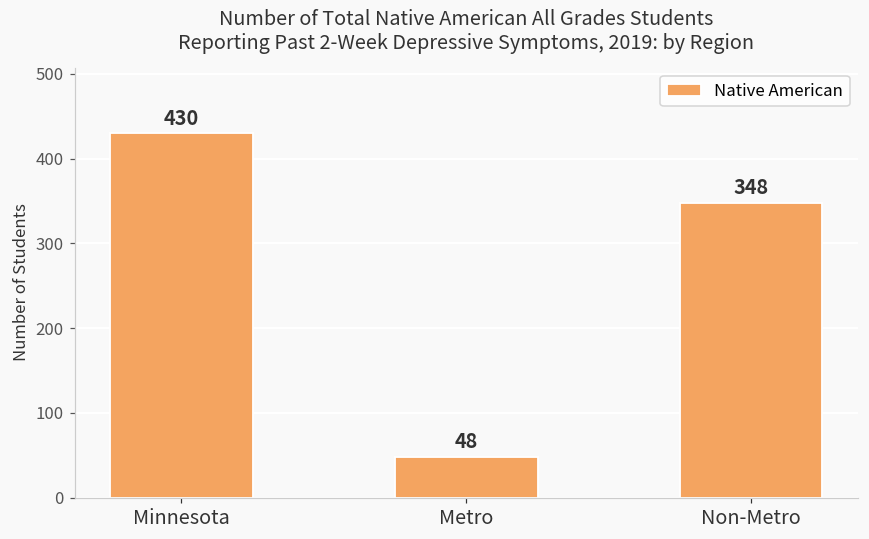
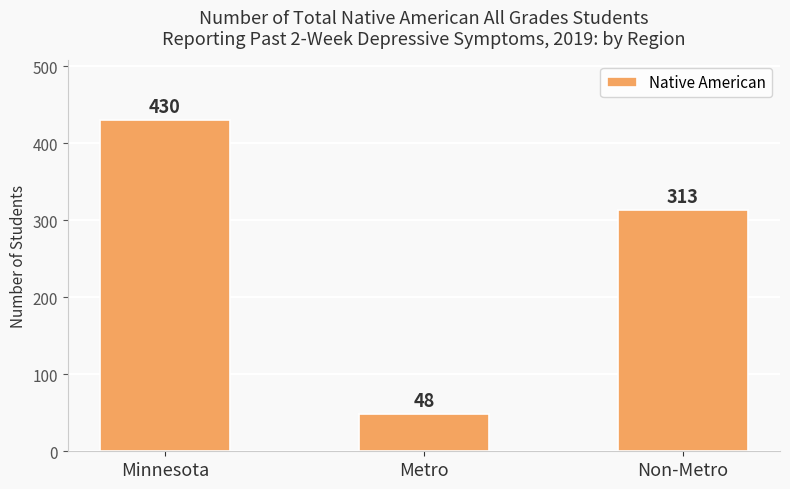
Non-Metro: 348 -> 313
